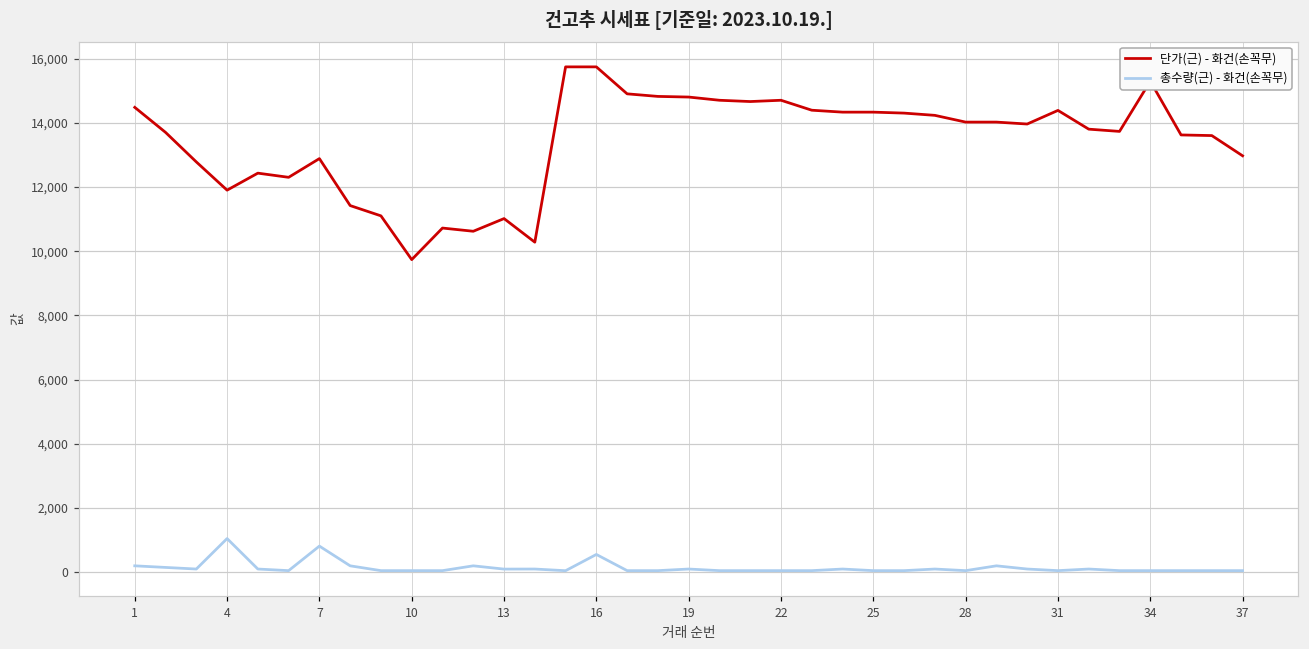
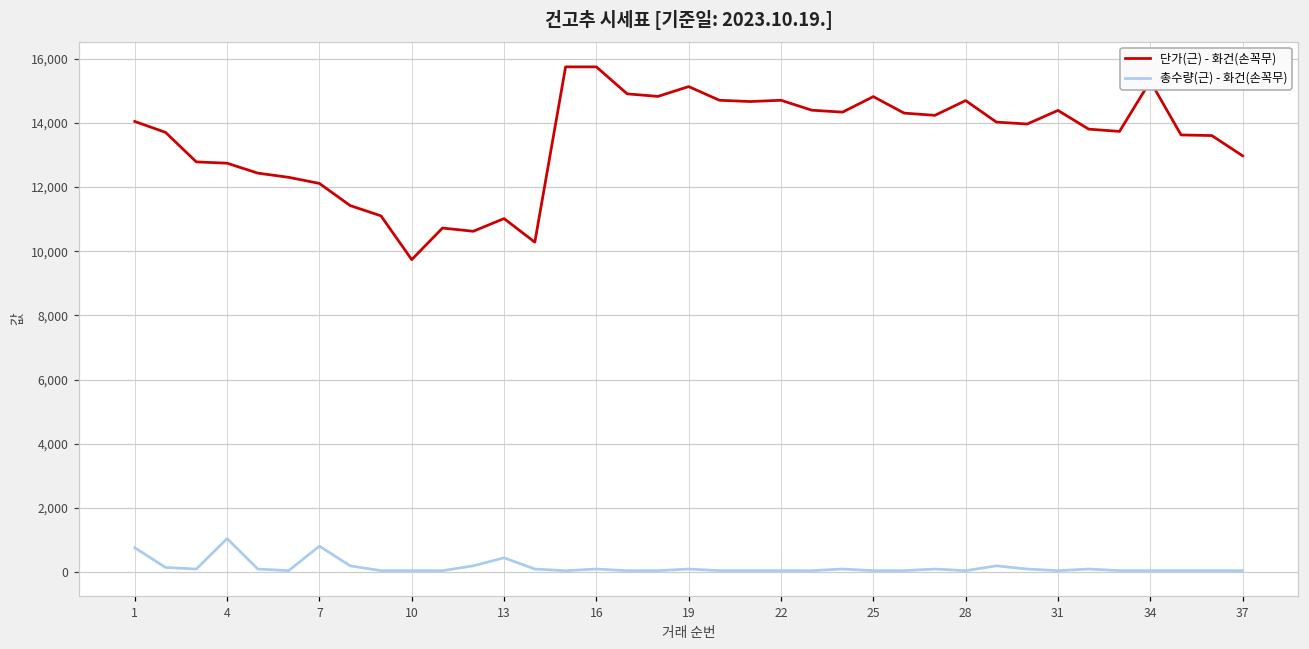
단가(근) - 화건(손꼭무), 1: 14,500 -> 14,000
총수량(근) - 화건(손꼭무), 1: 200 -> 800
단가(근) - 화건(손꼭무), 4: 11,900 -> 12,700
단가(근) - 화건(손꼭무), 7: 12,900 -> 12,100
총수량(근) - 화건(손꼭무), 13: 100 -> 500
총수량(근) - 화건(손꼭무), 16: 600 -> 100
단가(근) - 화건(손꼭무), 19: 14,800 -> 15,100
단가(근) - 화건(손꼭무), 25: 14,300 -> 14,800
단가(근) - 화건(손꼭무), 28: 14,000 -> 14,700
